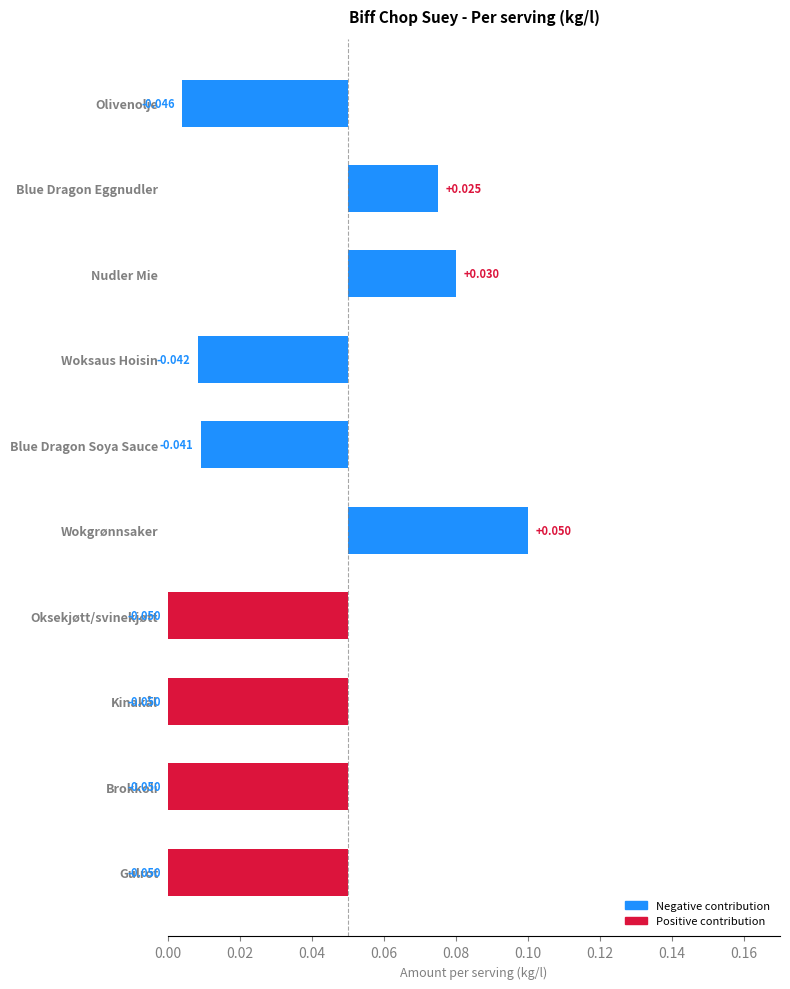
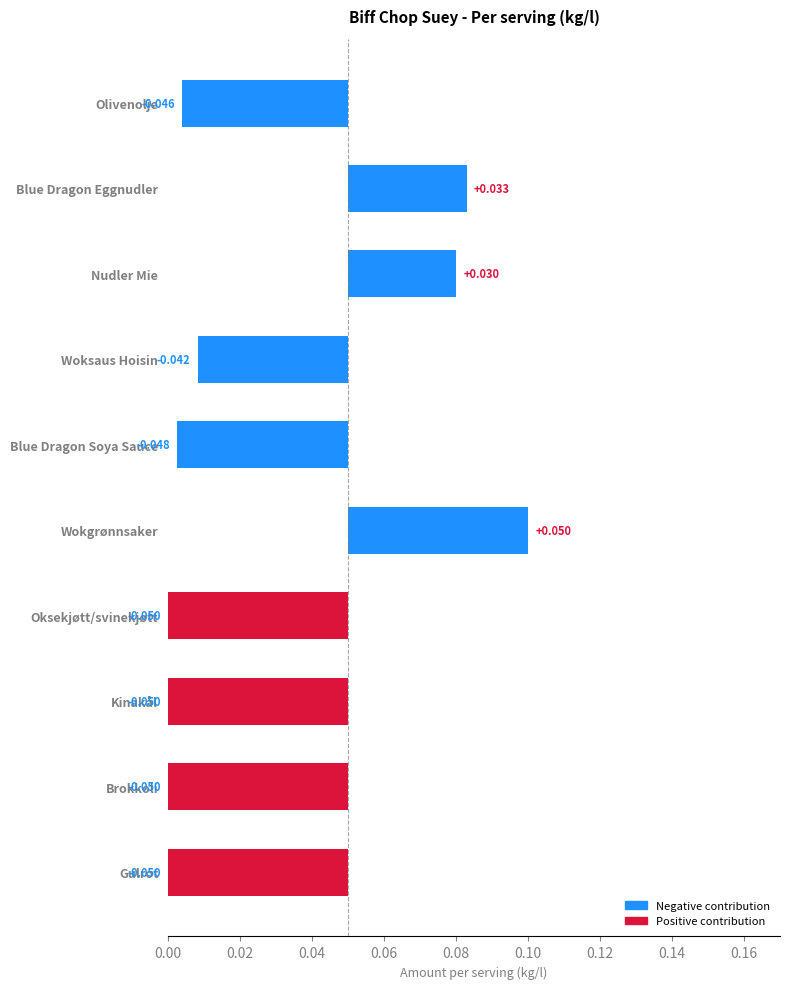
Blue Dragon Eggnudler: +0.025 -> +0.033
Blue Dragon Soya Sauce: -0.041 -> -0.048
